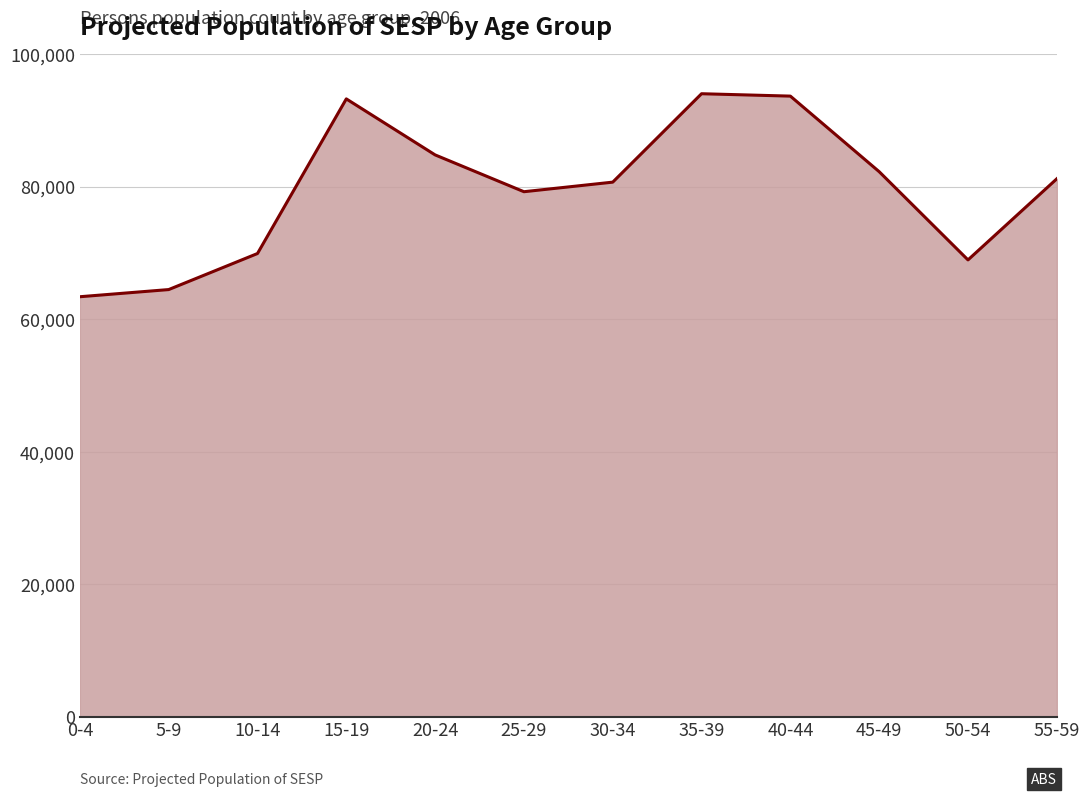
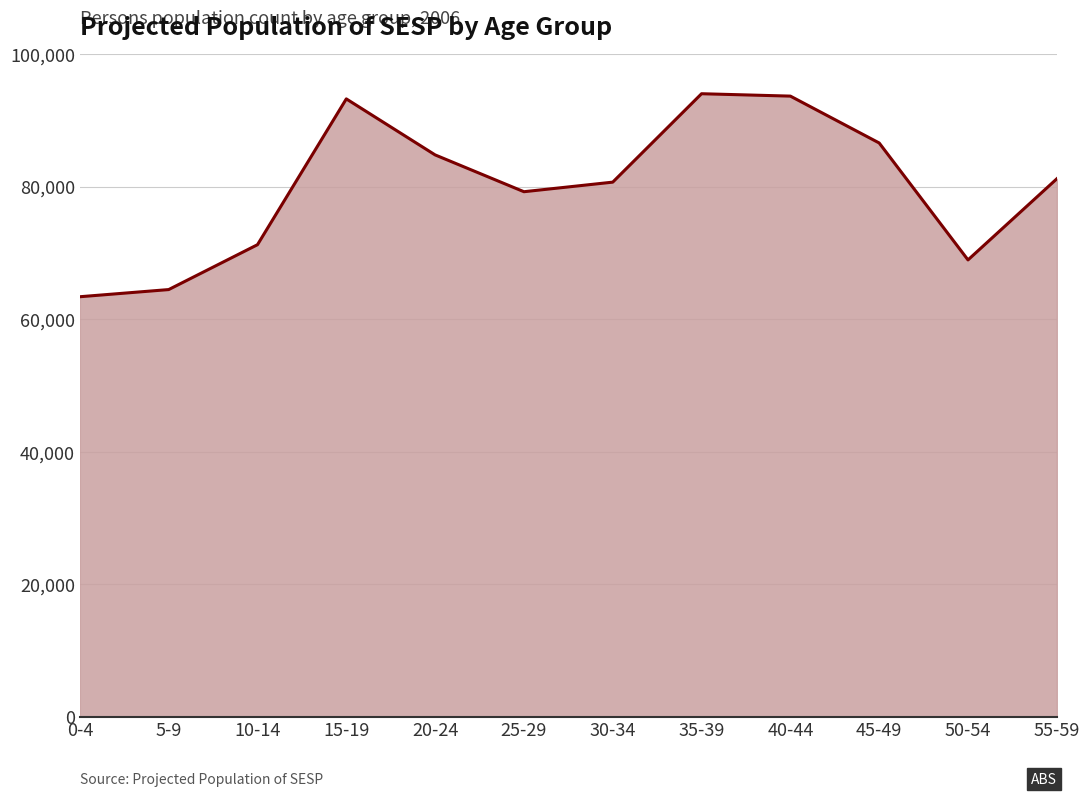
10-14: 70,000 -> 71,000
45-49: 82,000 -> 87,000
